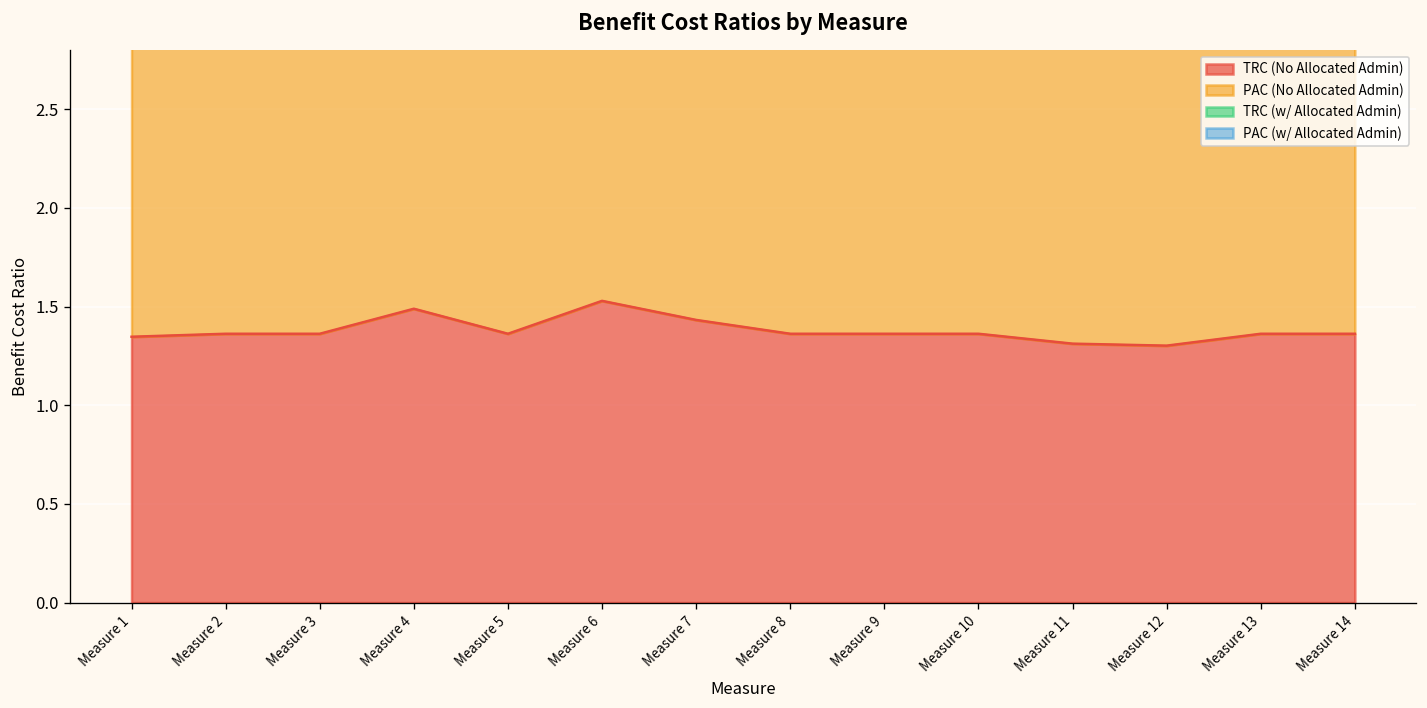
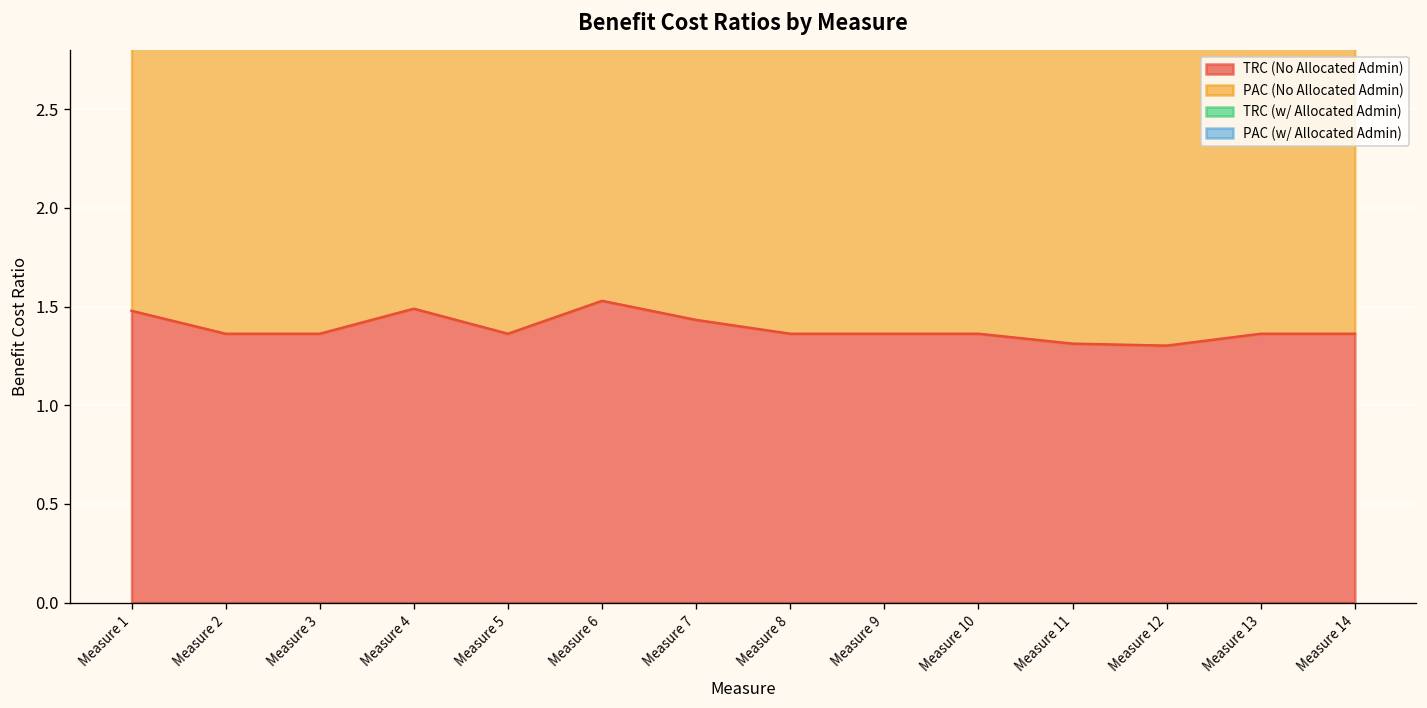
TRC (No Allocated Admin), Measure 1: 1.35 -> 1.48
